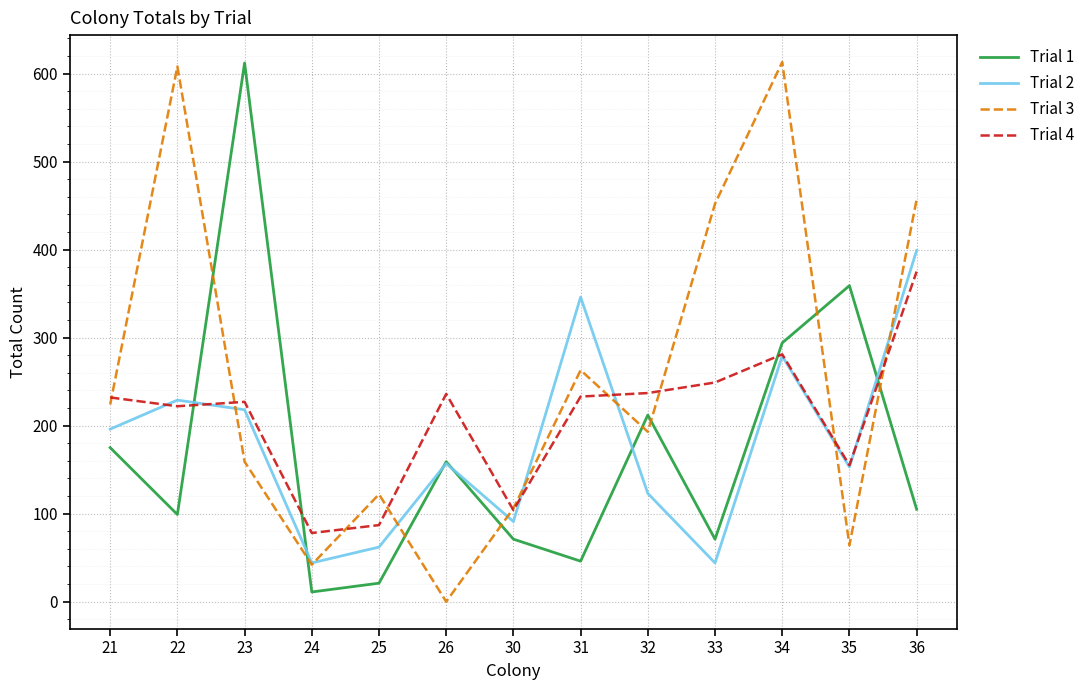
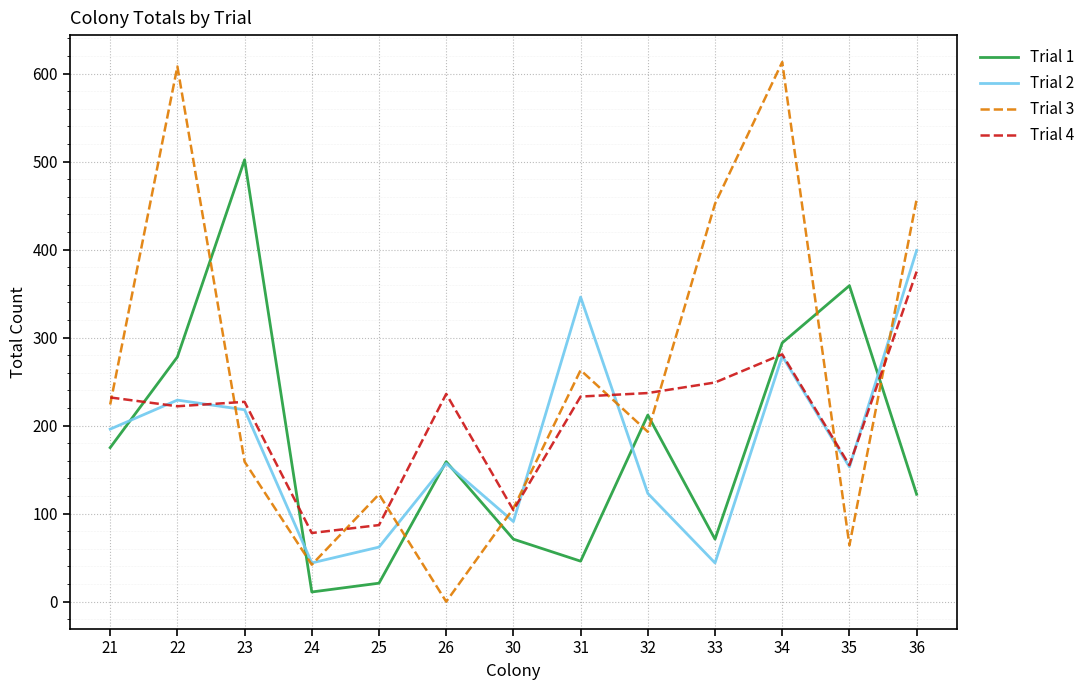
Trial 1, 22: 100 -> 280
Trial 1, 23: 610 -> 500
Trial 1, 36: 110 -> 120
